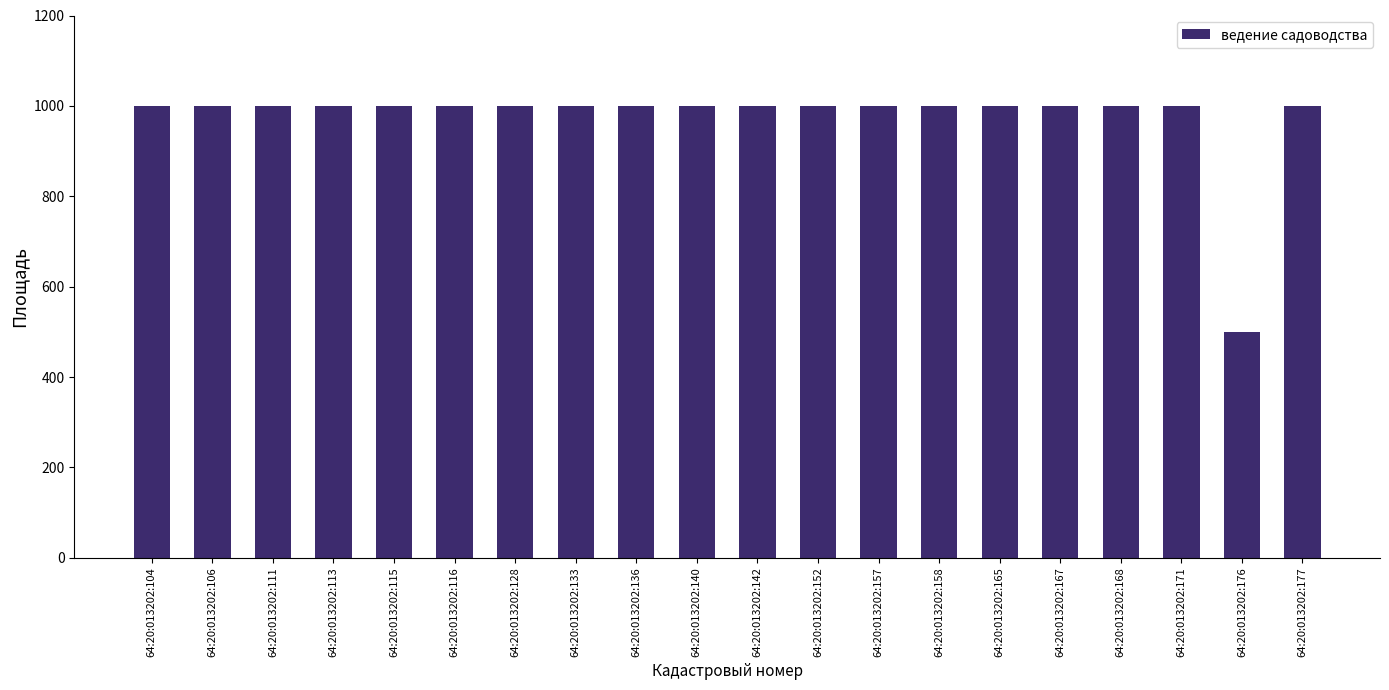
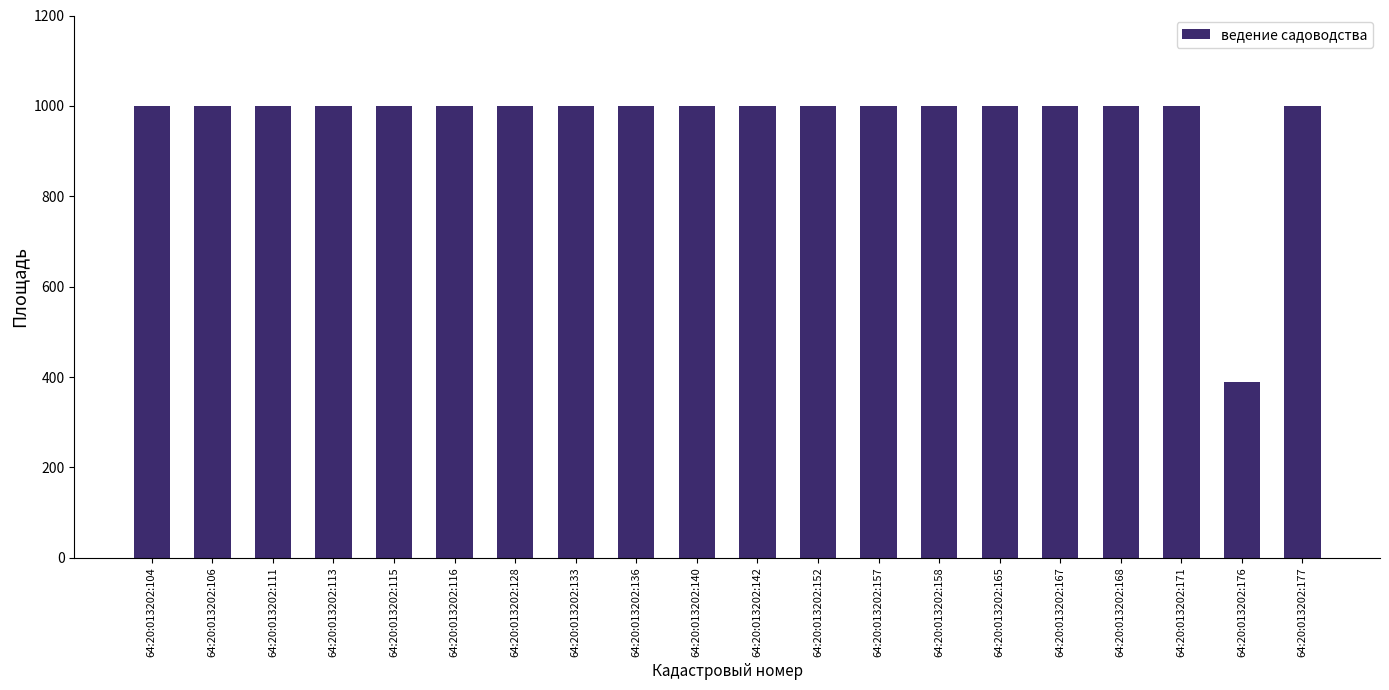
64:20:013202:176: 500 -> 390
